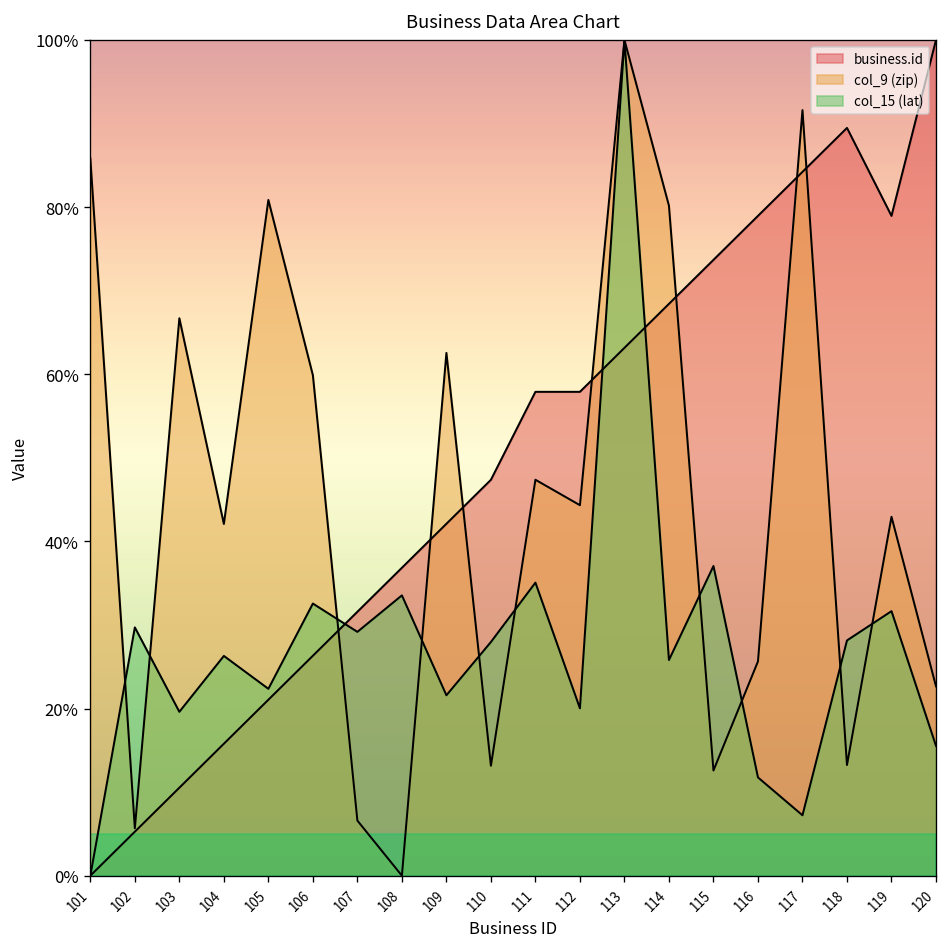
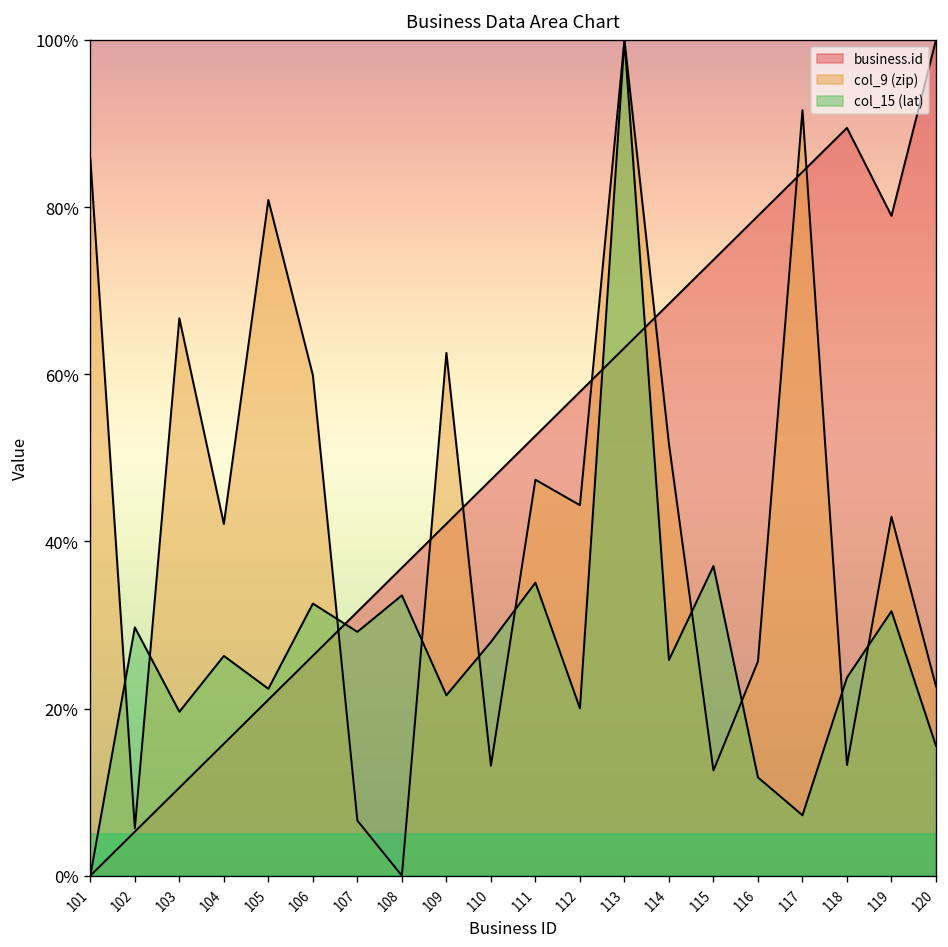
business.id, 111: 58% -> 53%
col_9 (zip), 114: 80% -> 52%
col_15 (lat), 118: 28% -> 24%
